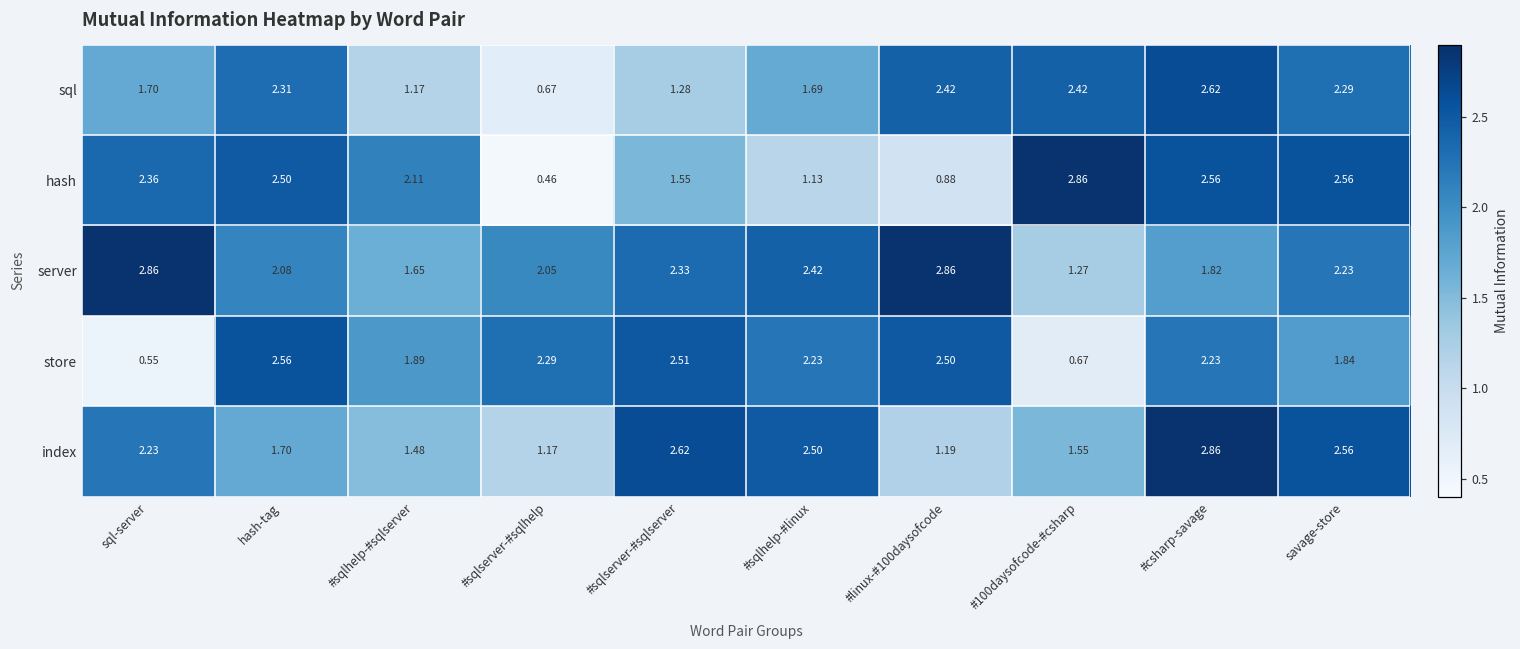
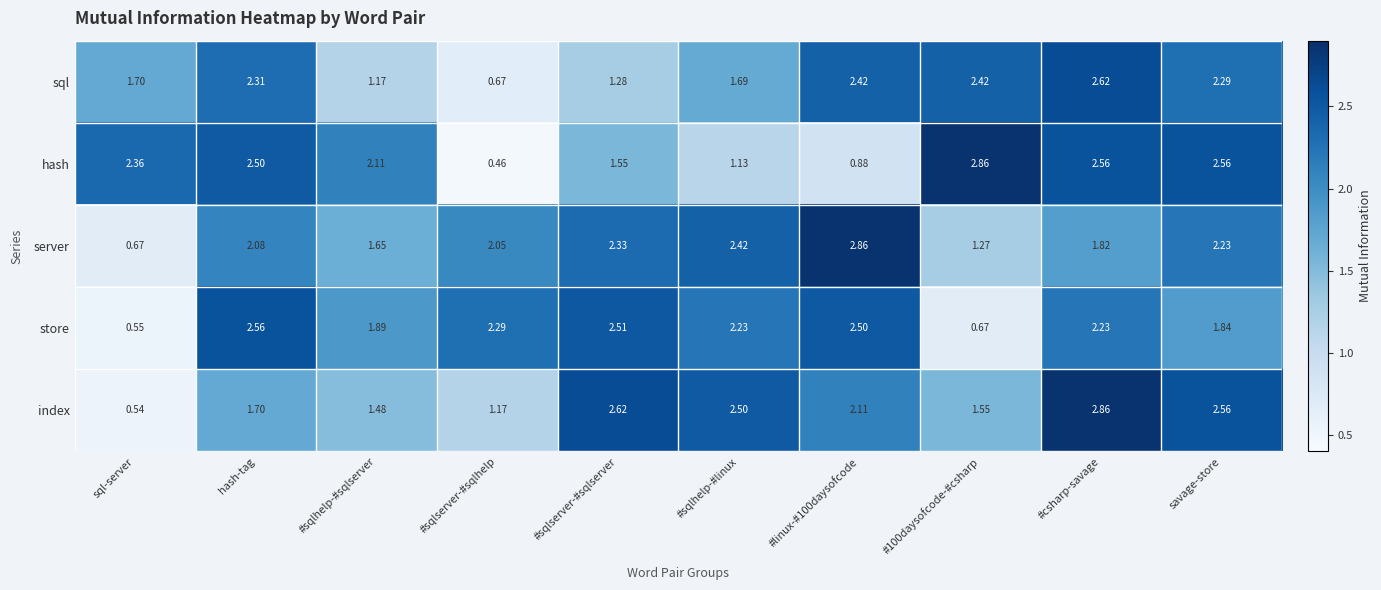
server, sql-server: 2.86 -> 0.67
index, sql-server: 2.23 -> 0.54
index, #linux-#100daysofcode: 1.19 -> 2.11
